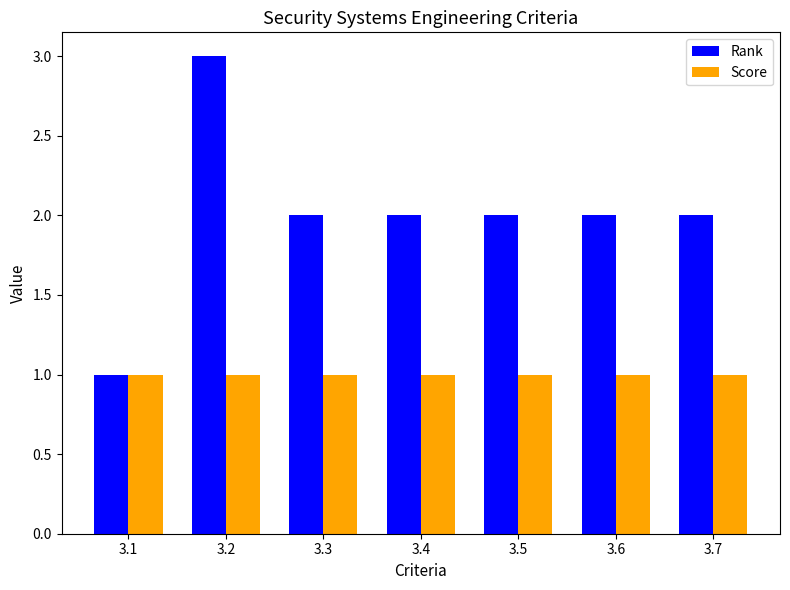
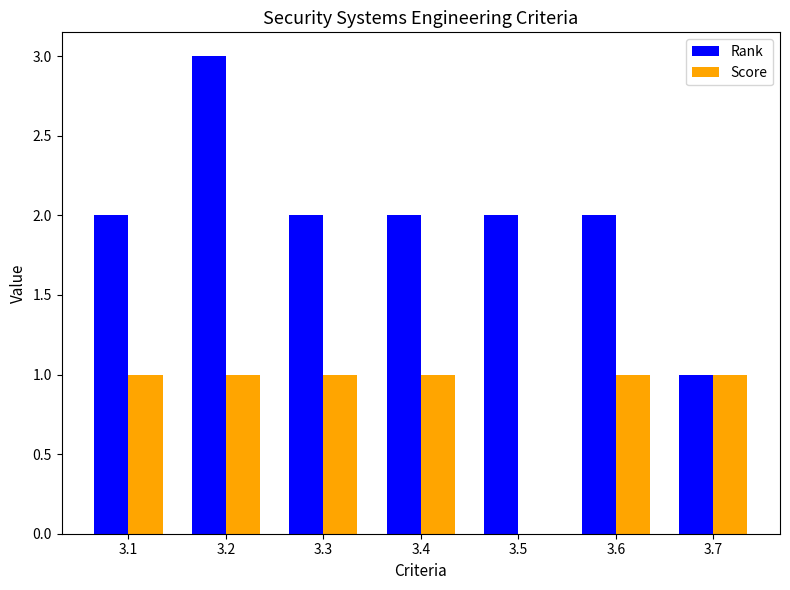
Rank, 3.1: 1 -> 2
Score, 3.5: 1 -> 0
Rank, 3.7: 2 -> 1
